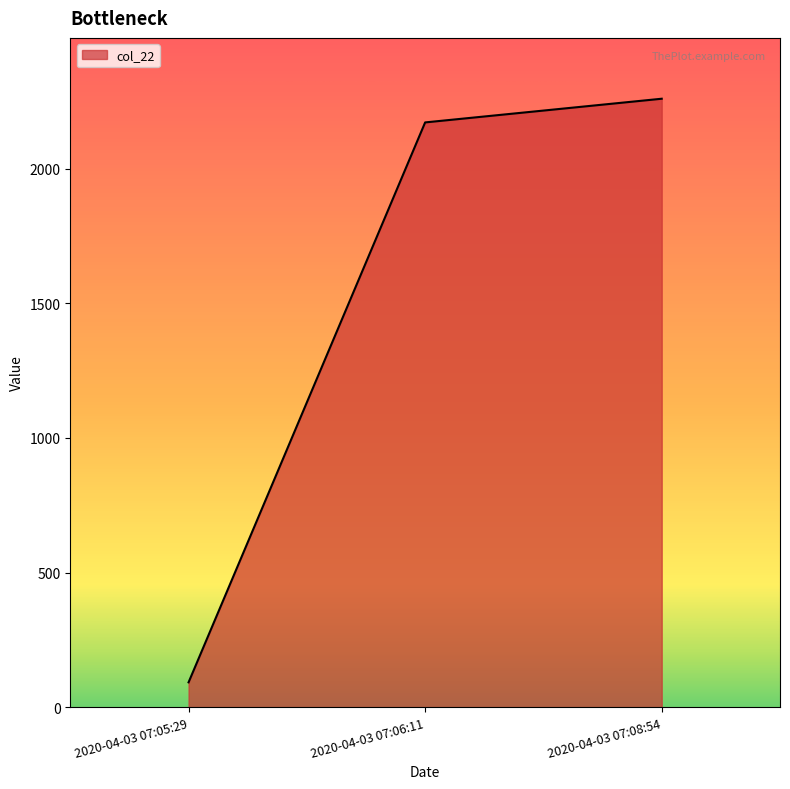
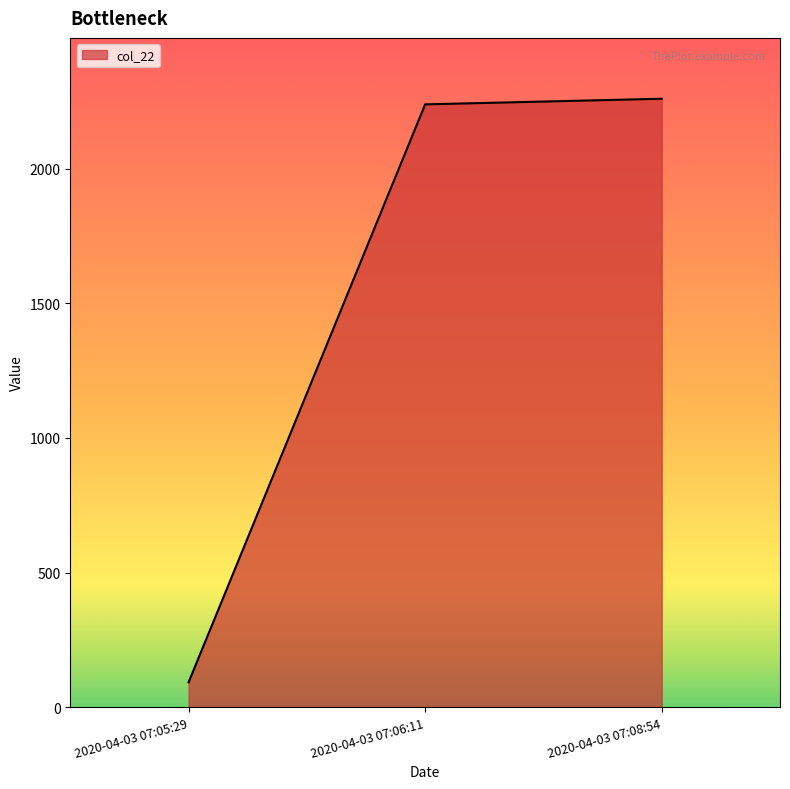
2020-04-03 07:06:11: 2170 -> 2240
